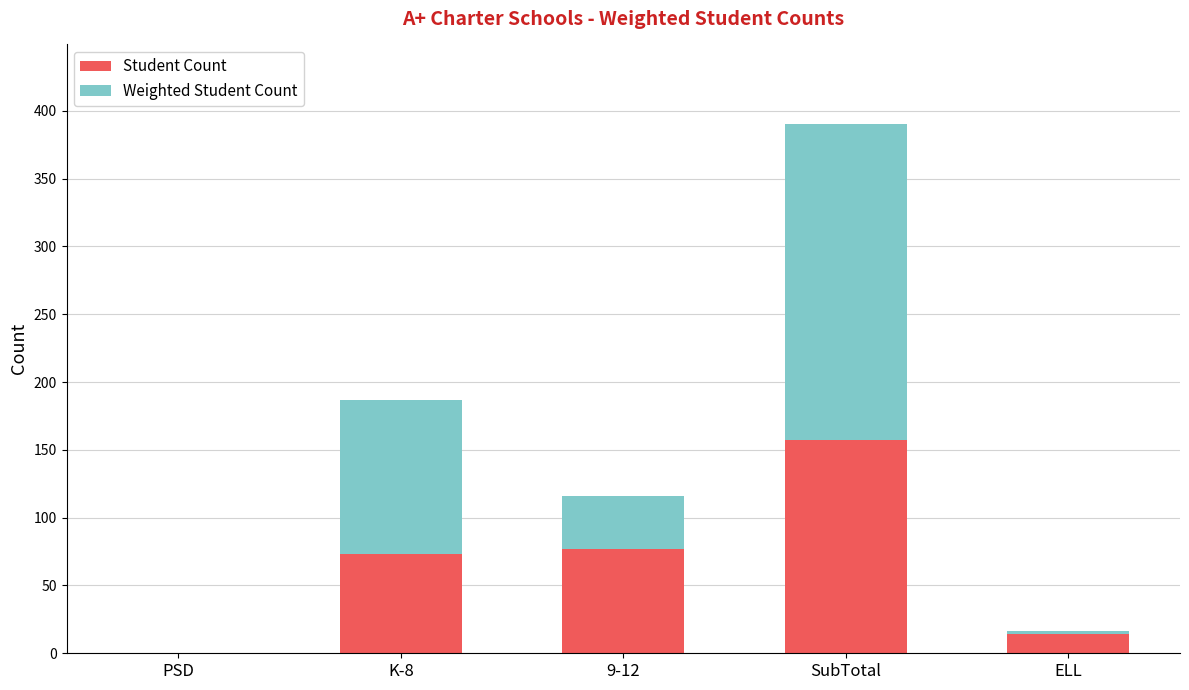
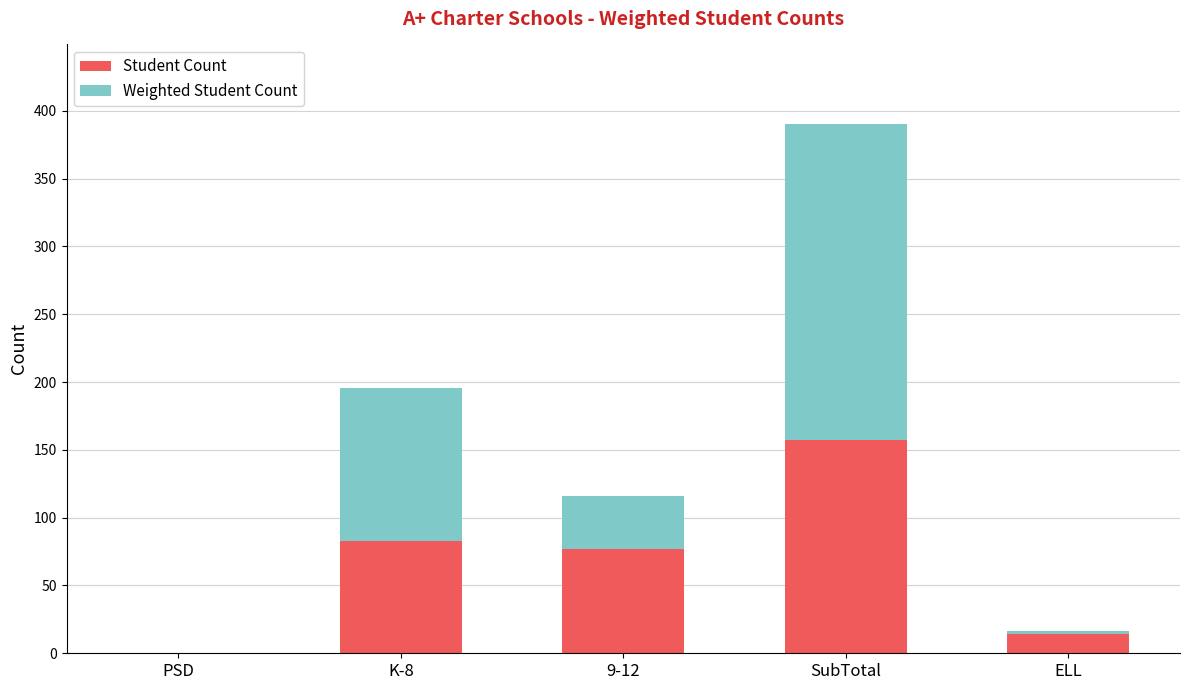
Student Count, K-8: 73 -> 83
